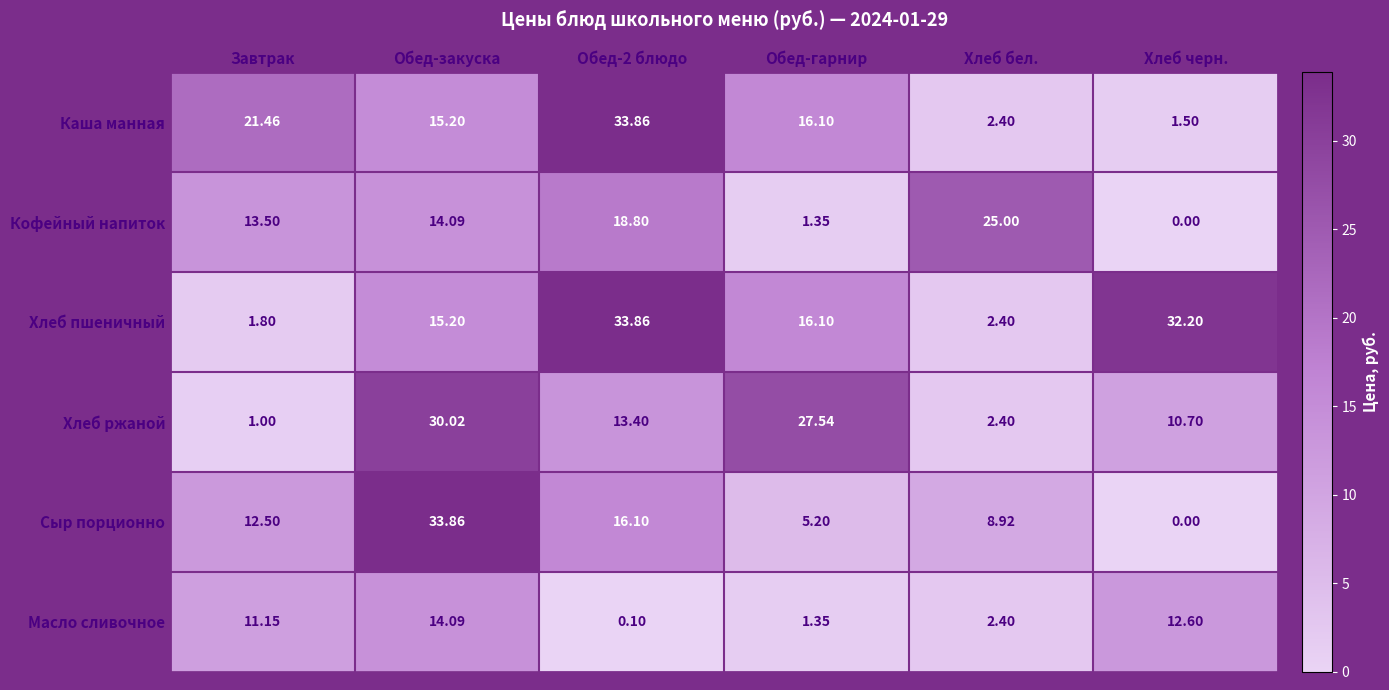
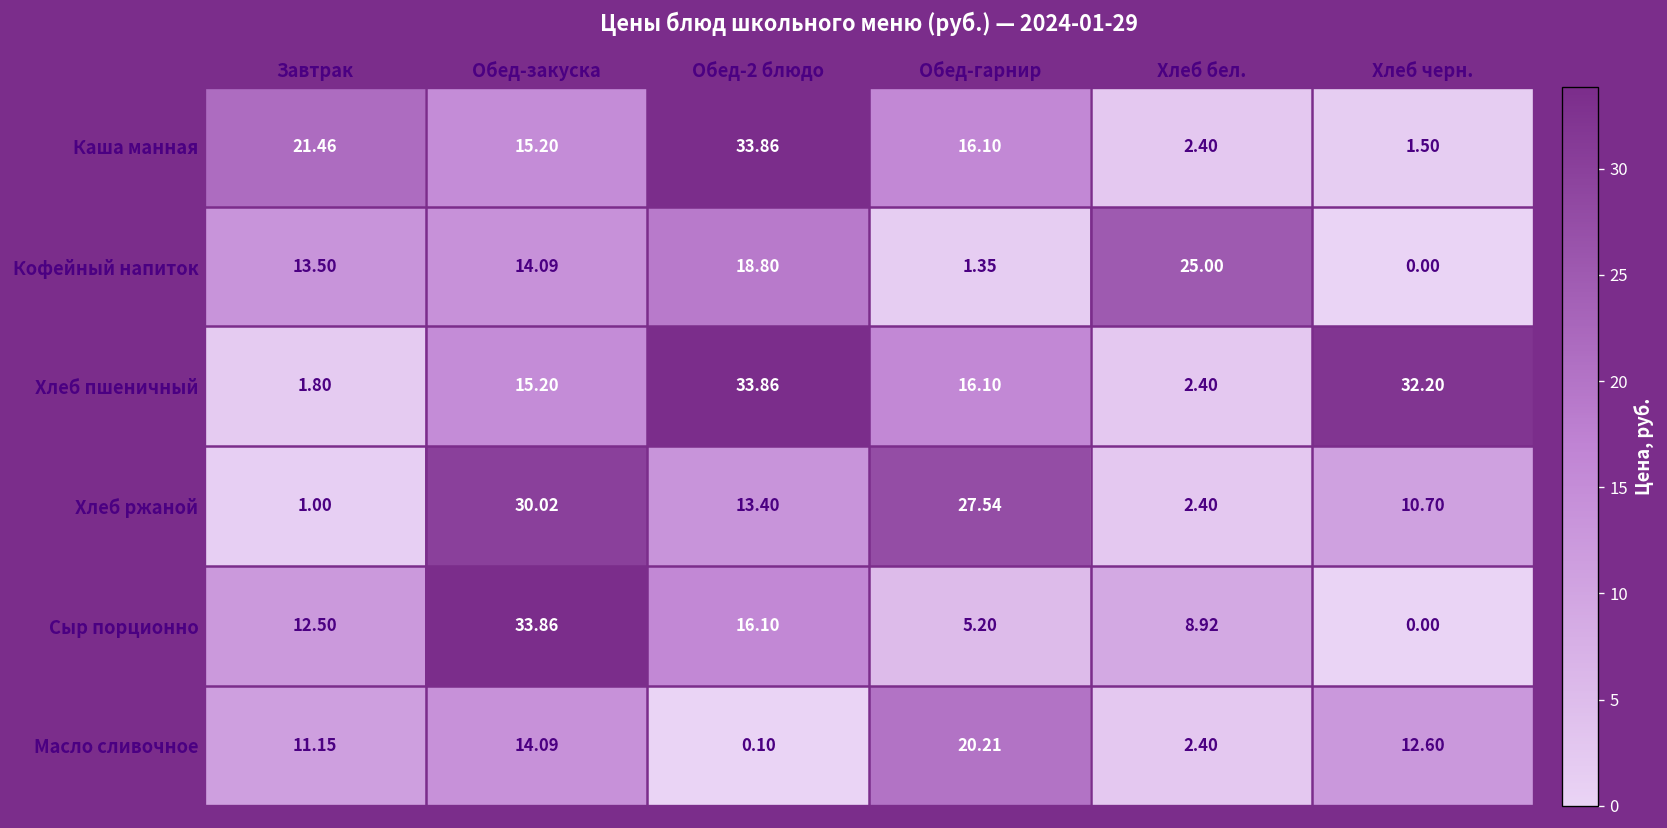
Масло сливочное, Обед-гарнир: 1.35 -> 20.21
